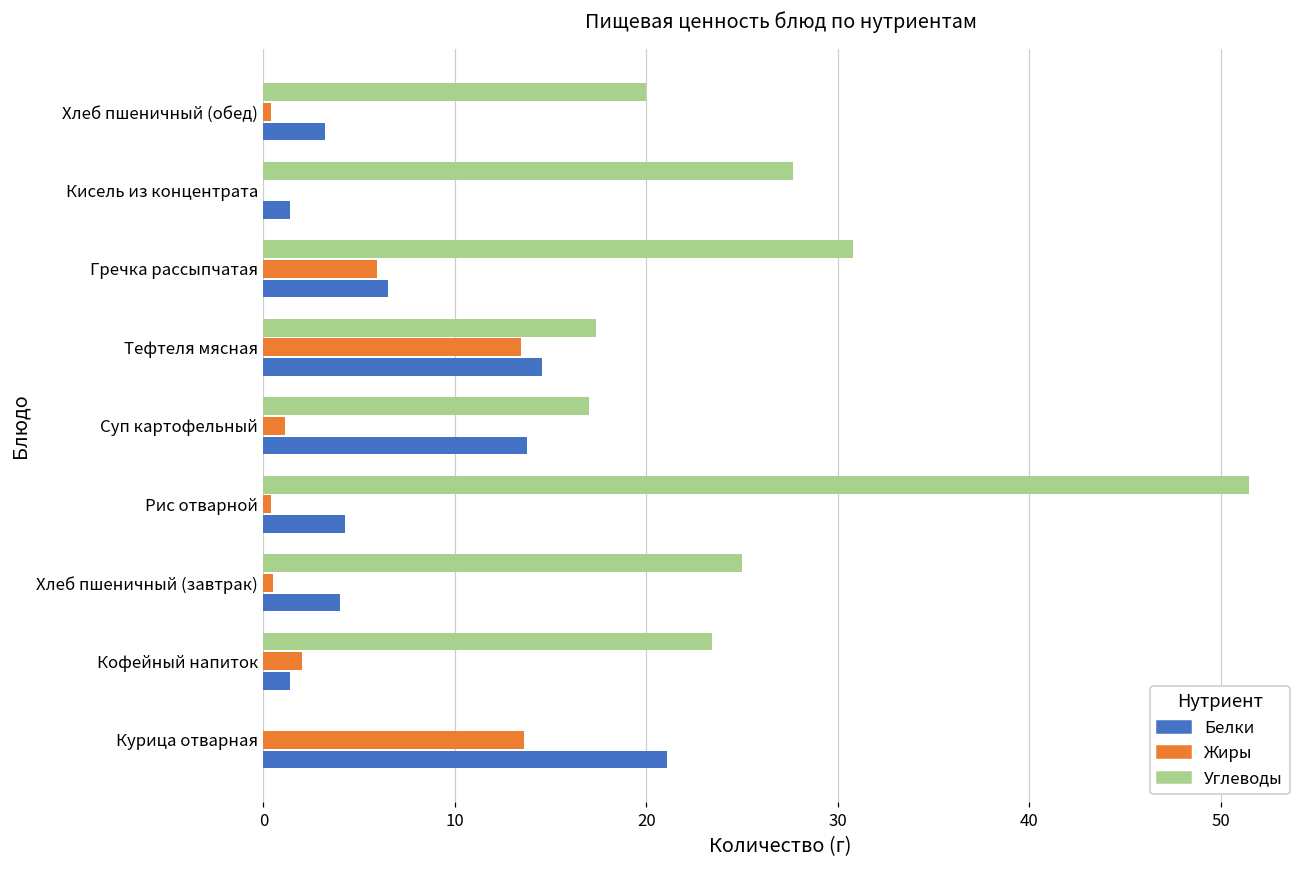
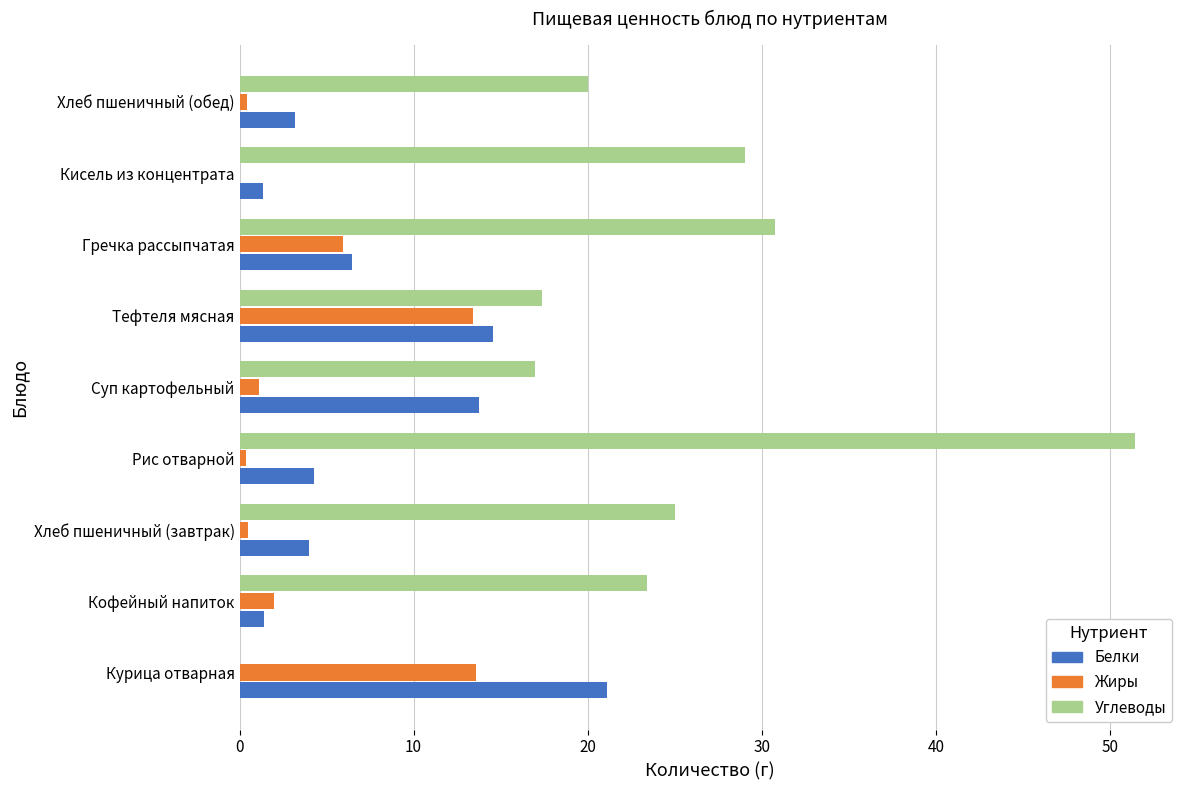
Углеводы, Кисель из концентрата: 27.7 -> 29.0
